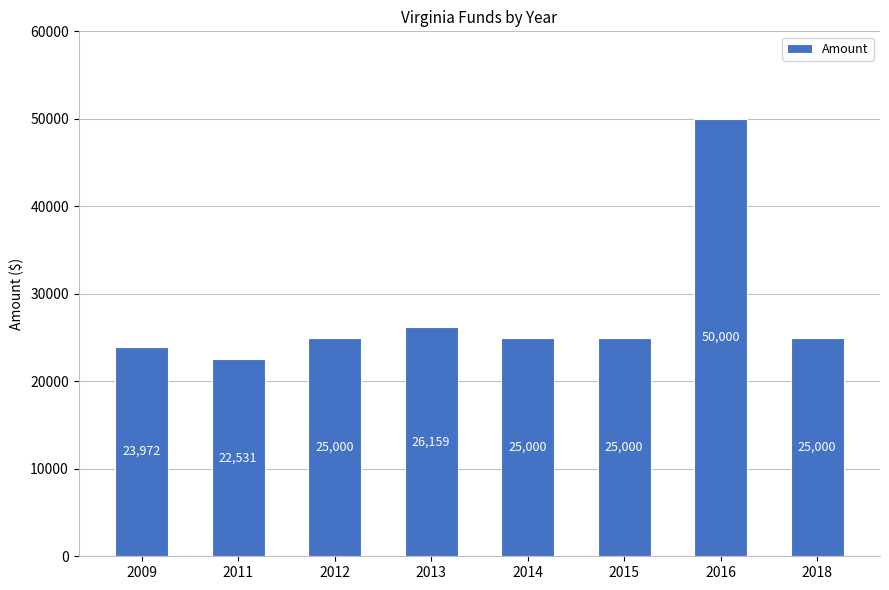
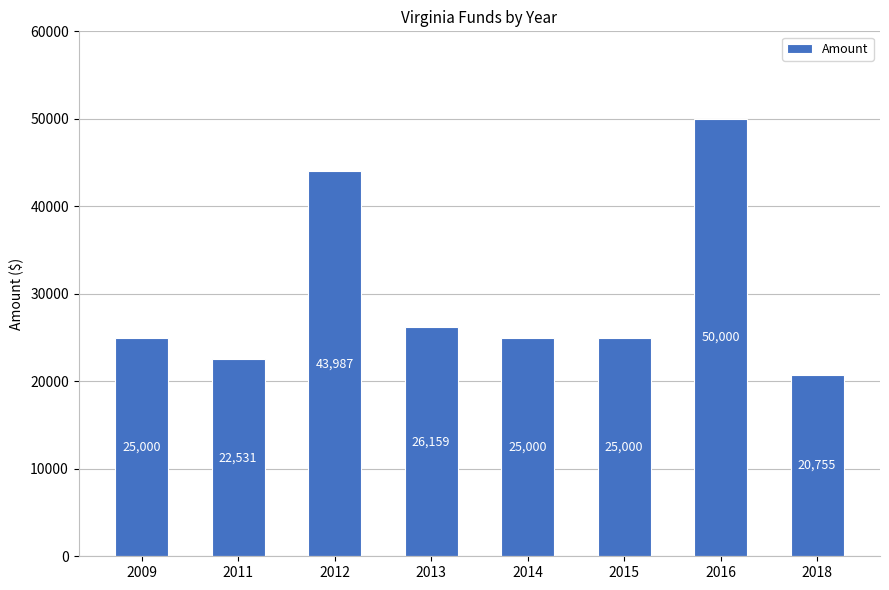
2009: 23,972 -> 25,000
2012: 25,000 -> 43,987
2018: 25,000 -> 20,755
